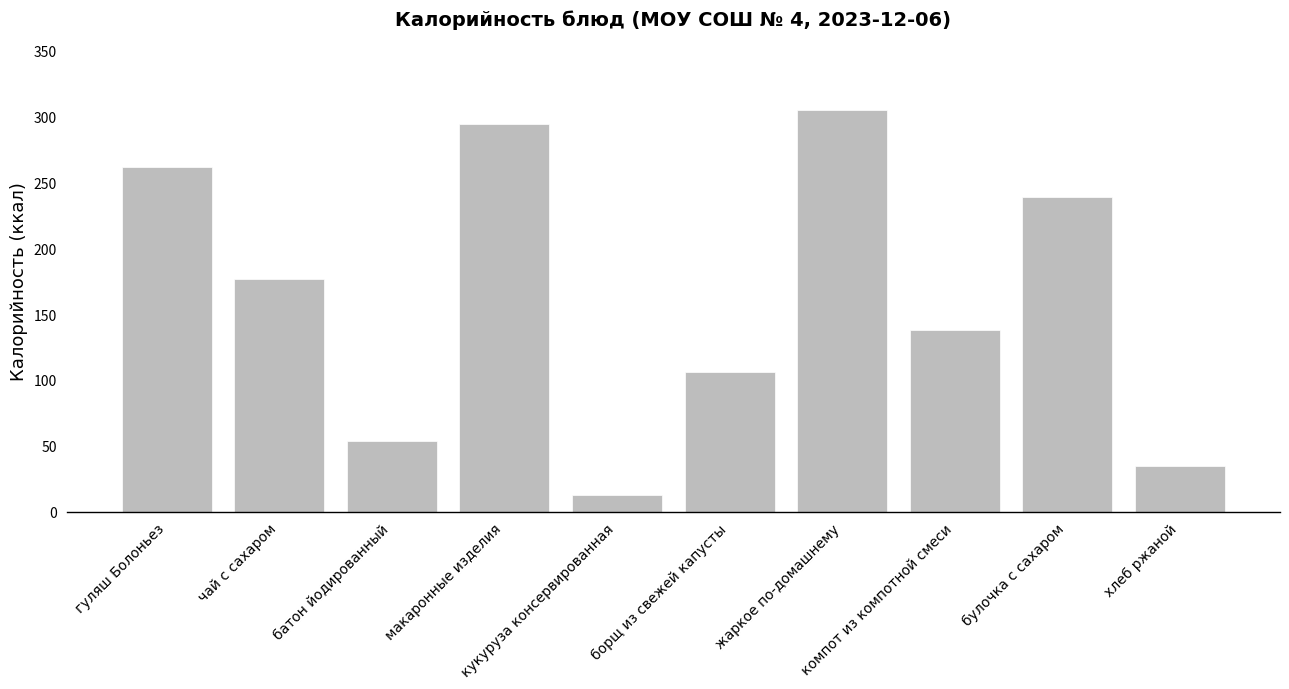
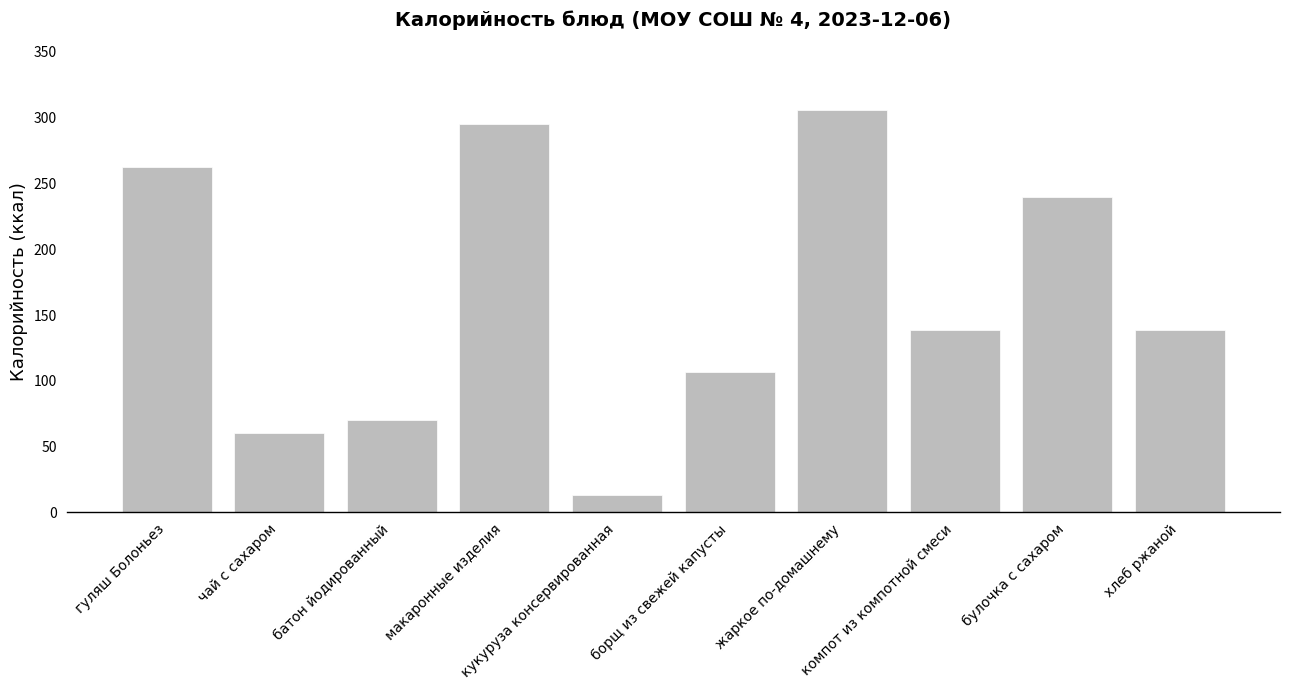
чай с сахаром: 177 -> 60
батон йодированный: 54 -> 70
хлеб ржаной: 35 -> 138
